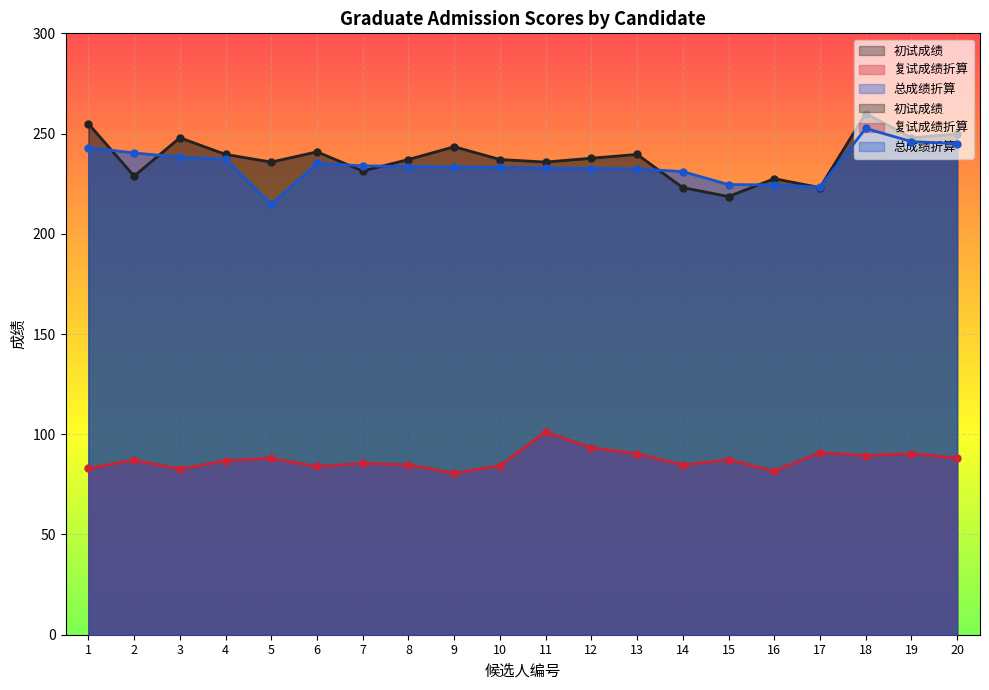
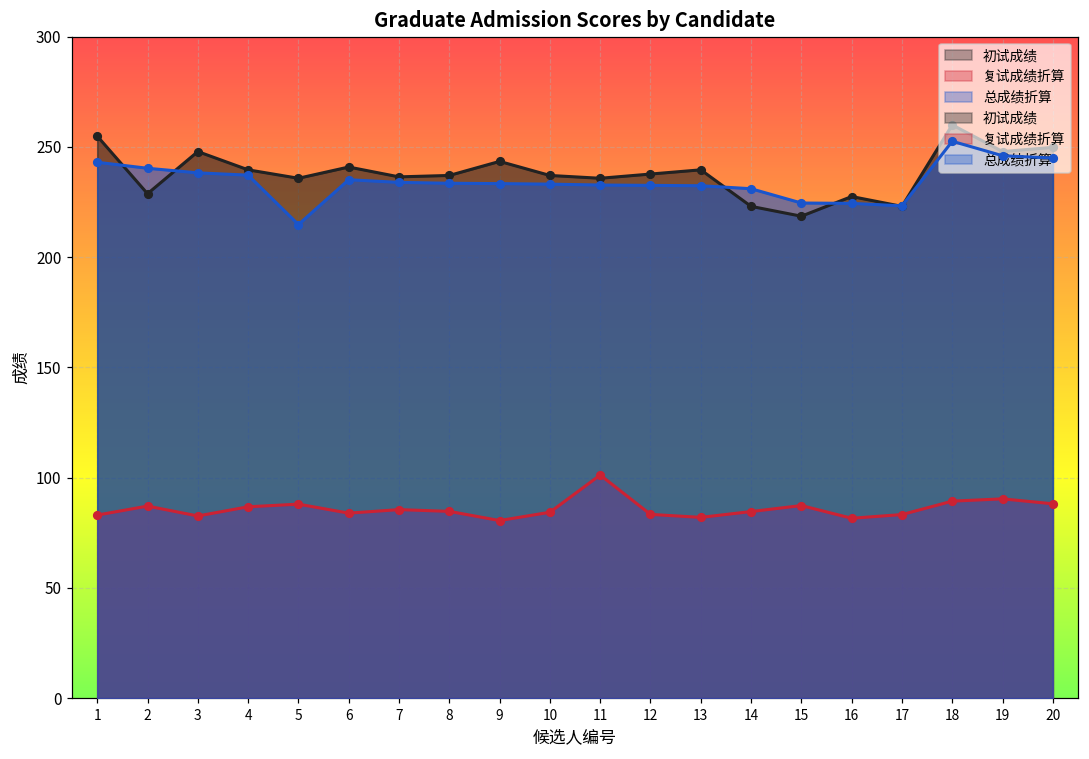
初试成绩, 7: 231 -> 236
复试成绩折算, 12: 93 -> 83
复试成绩折算, 13: 90 -> 82
复试成绩折算, 17: 91 -> 83
